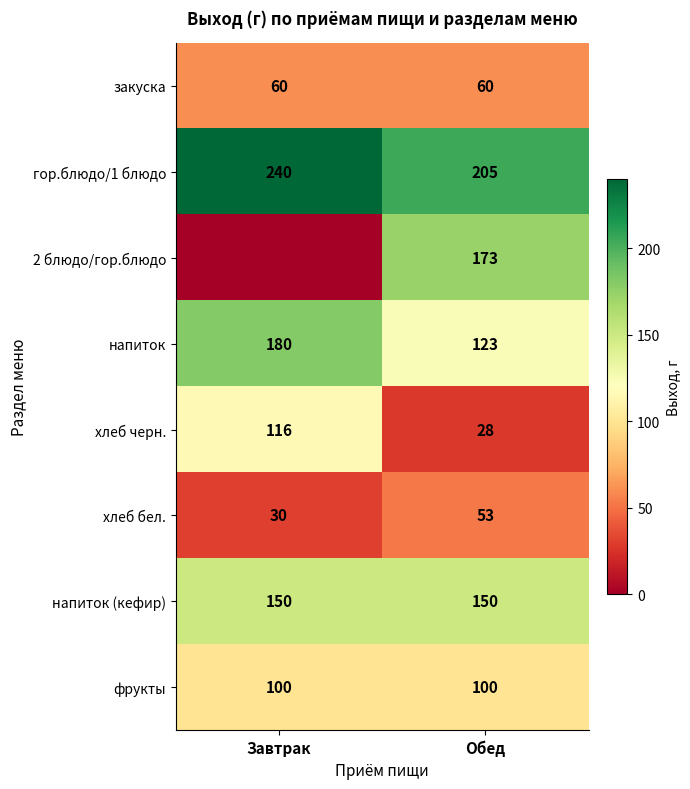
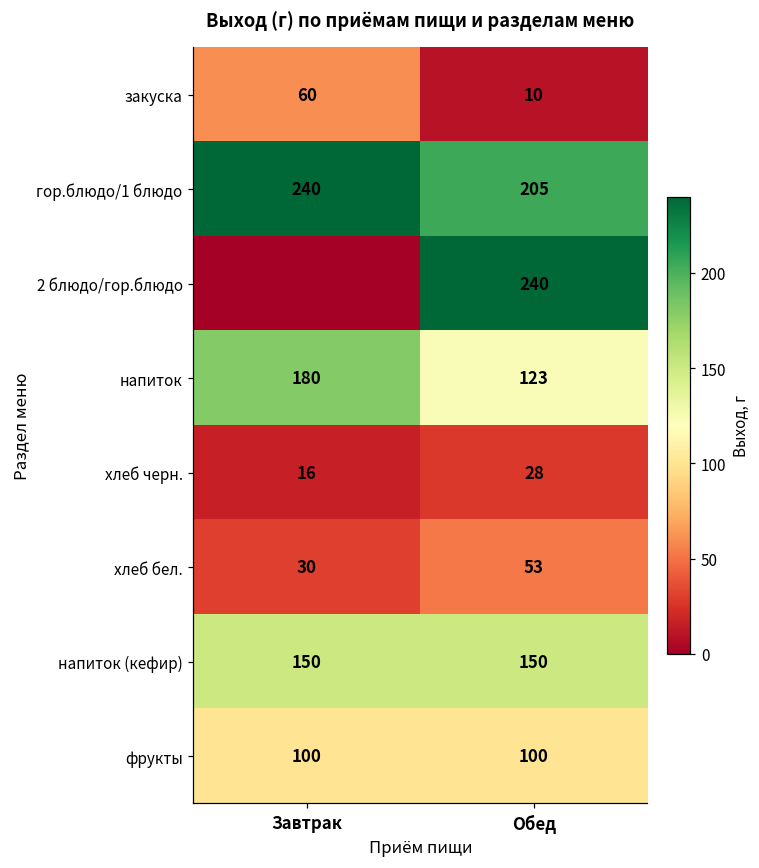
закуска, Обед: 60 -> 10
2 блюдо/гор.блюдо, Обед: 173 -> 240
хлеб черн., Завтрак: 116 -> 16
